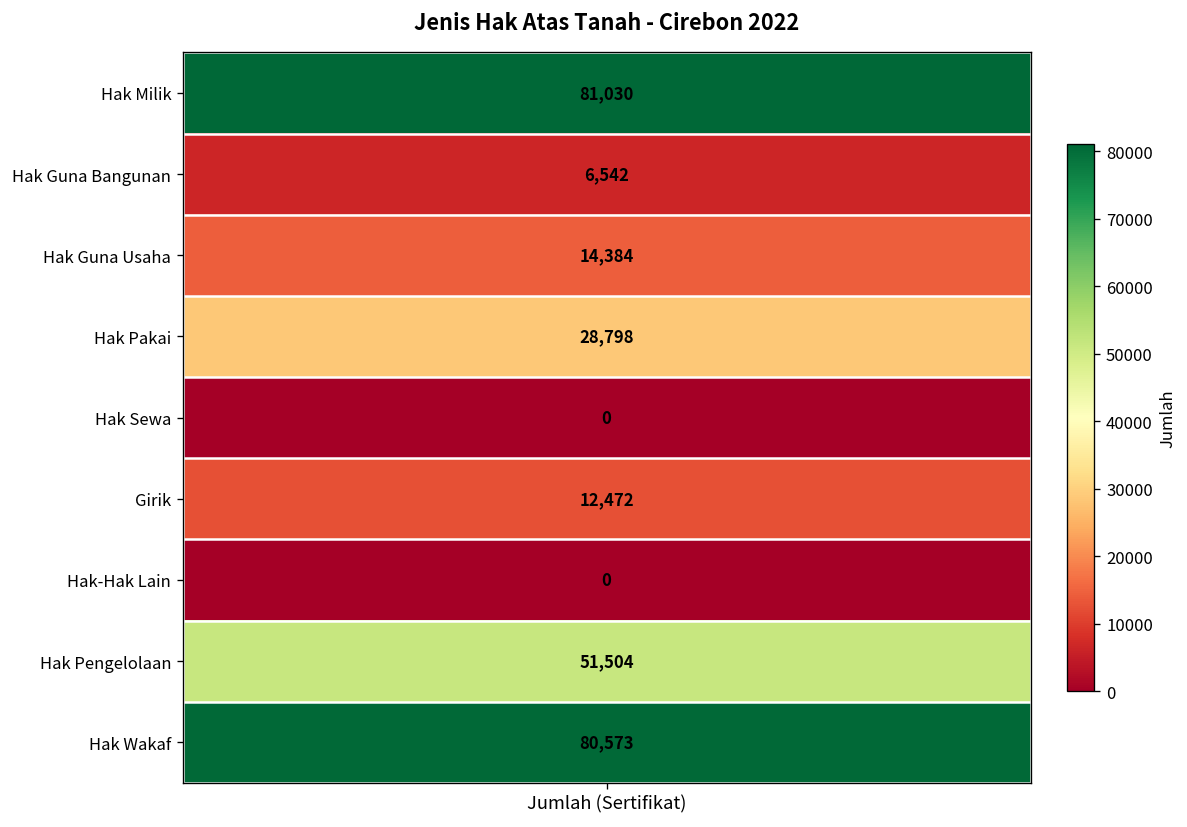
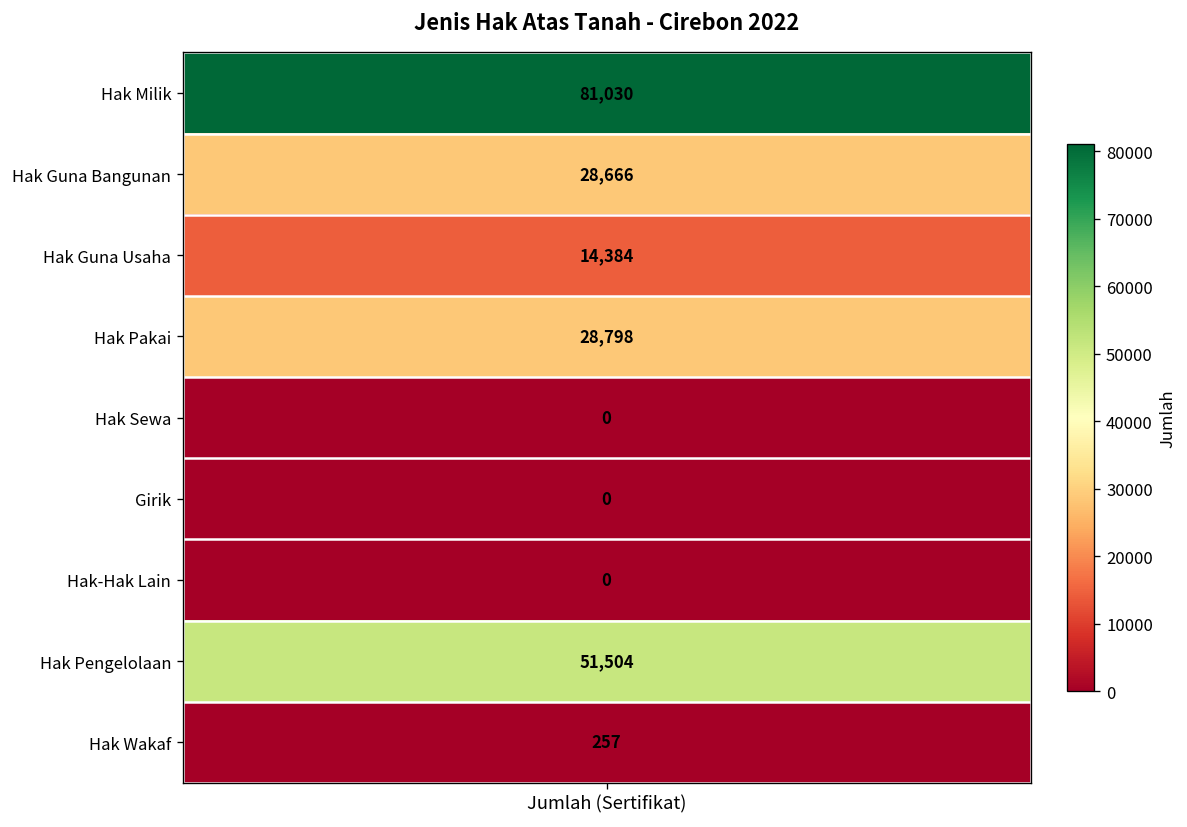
Hak Guna Bangunan, Jumlah (Sertifikat): 6,542 -> 28,666
Girik, Jumlah (Sertifikat): 12,472 -> 0
Hak Wakaf, Jumlah (Sertifikat): 80,573 -> 257
